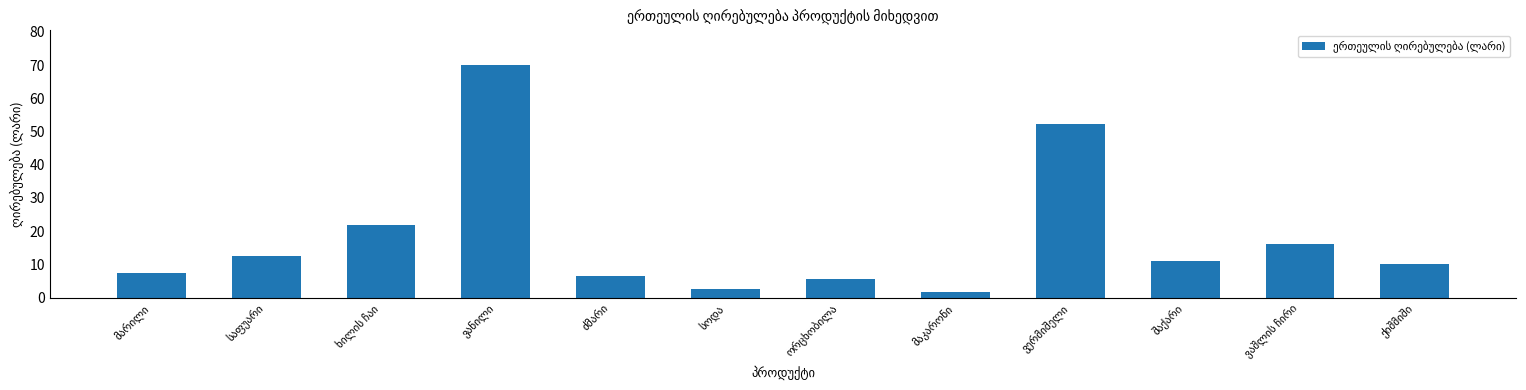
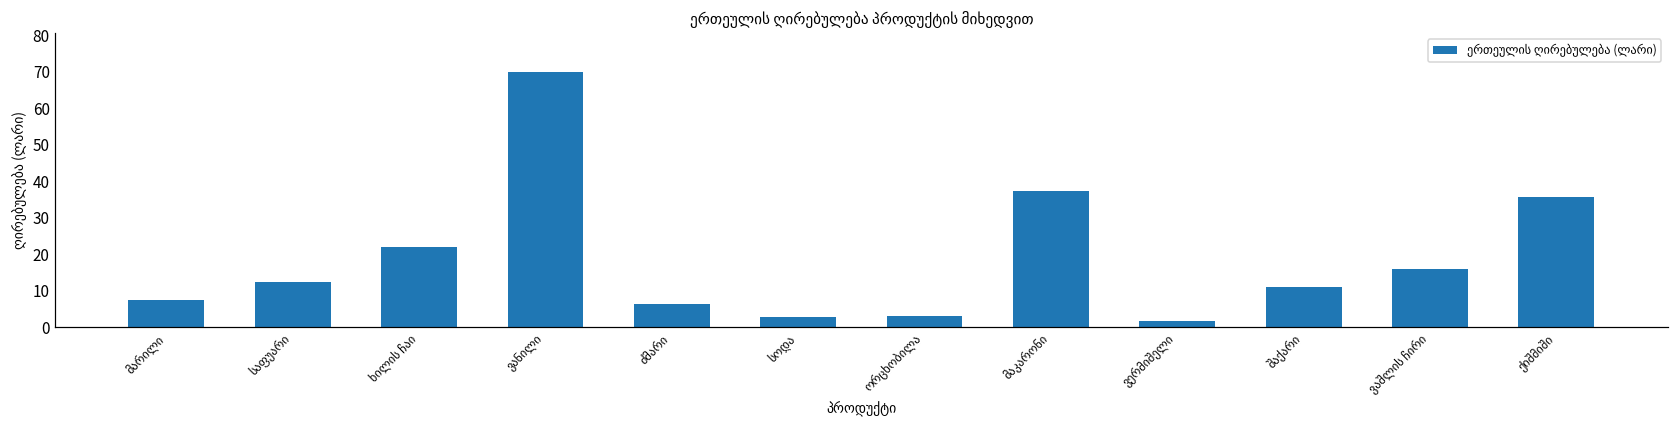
ორცხობილა: 6 -> 3
მაკარონი: 2 -> 37
ვერმიშელი: 52 -> 2
ქიშმიში: 10 -> 36
